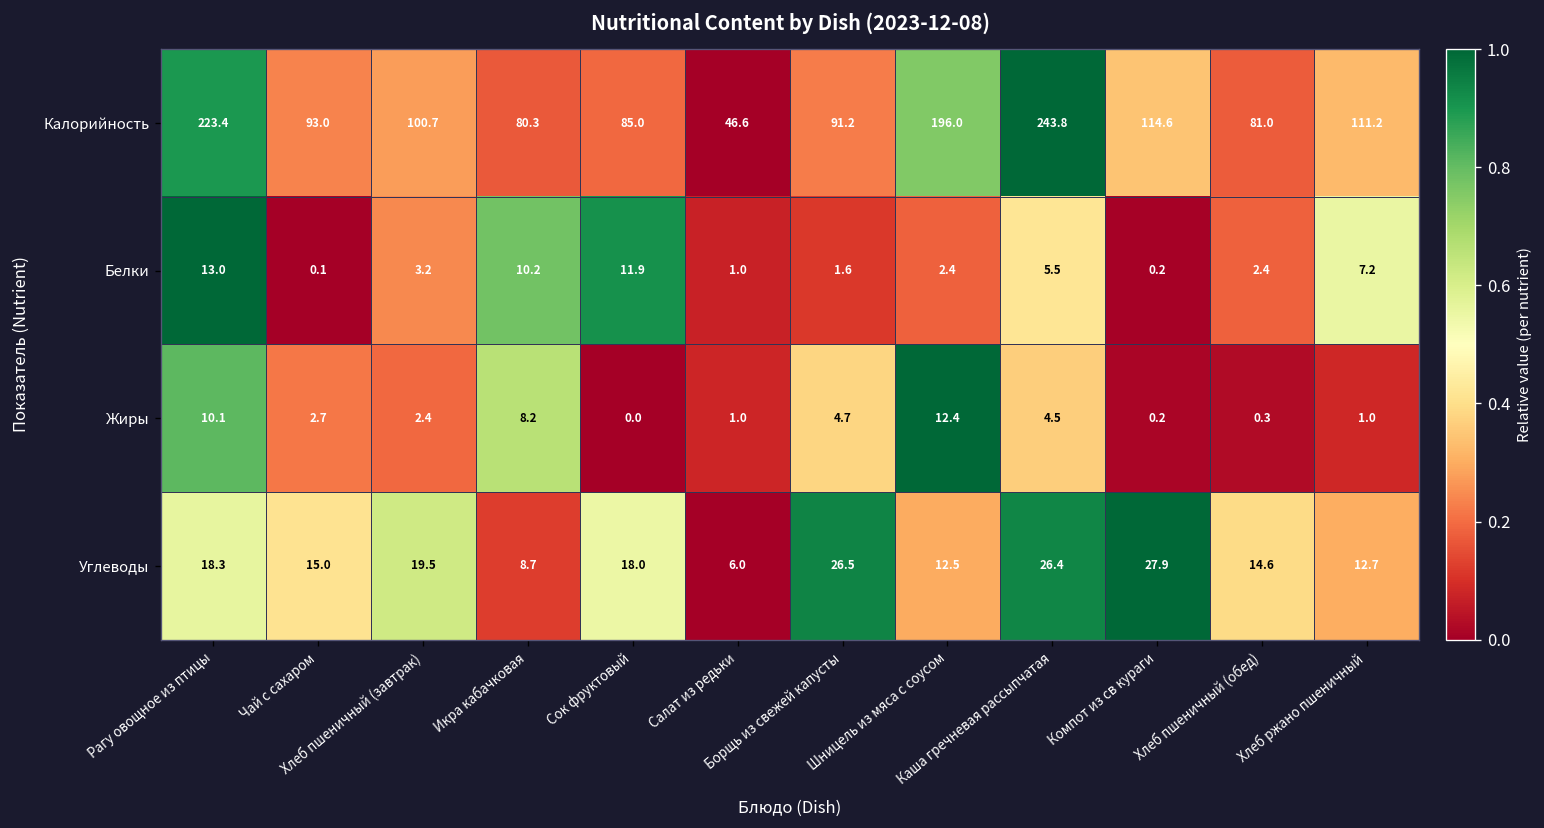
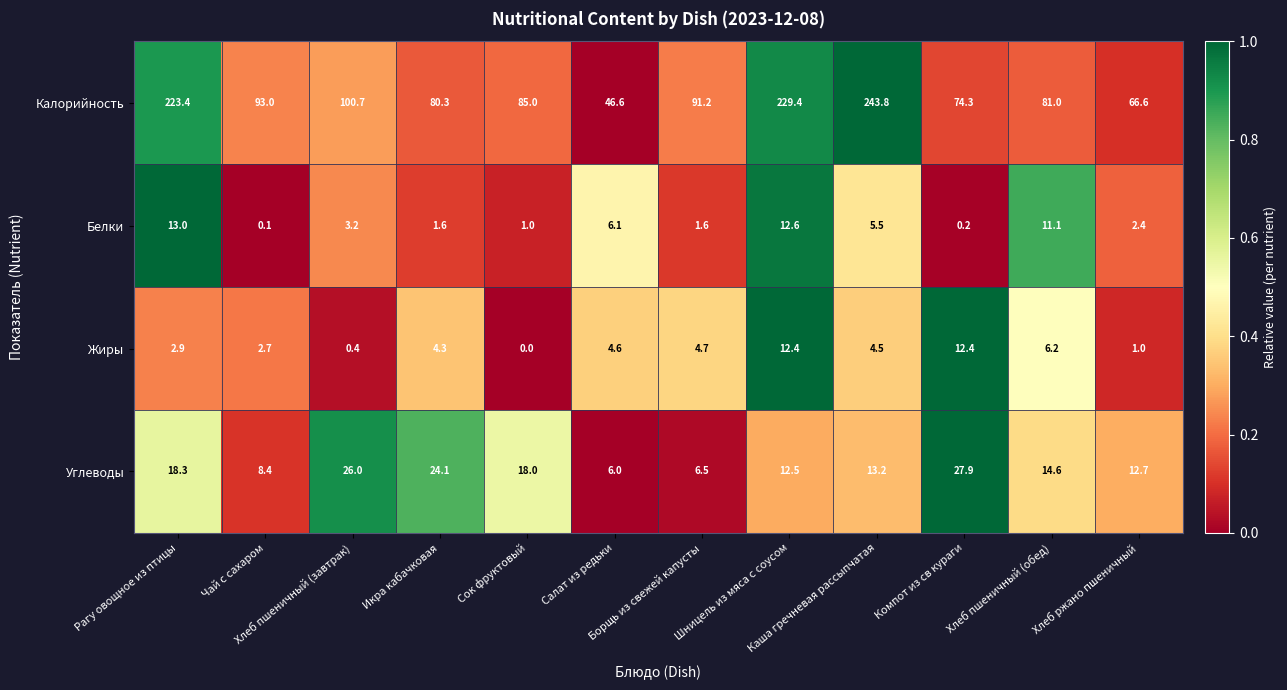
Калорийность, Шницель из мяса с соусом: 196.0 -> 229.4
Калорийность, Компот из св кураги: 114.6 -> 74.3
Калорийность, Хлеб ржано пшеничный: 111.2 -> 66.6
Белки, Икра кабачковая: 10.2 -> 1.6
Белки, Сок фруктовый: 11.9 -> 1.0
Белки, Салат из редьки: 1.0 -> 6.1
Белки, Шницель из мяса с соусом: 2.4 -> 12.6
Белки, Хлеб пшеничный (обед): 2.4 -> 11.1
Белки, Хлеб ржано пшеничный: 7.2 -> 2.4
Жиры, Рагу овощное из птицы: 10.1 -> 2.9
Жиры, Хлеб пшеничный (завтрак): 2.4 -> 0.4
Жиры, Икра кабачковая: 8.2 -> 4.3
Жиры, Салат из редьки: 1.0 -> 4.6
Жиры, Компот из св кураги: 0.2 -> 12.4
Жиры, Хлеб пшеничный (обед): 0.3 -> 6.2
Углеводы, Чай с сахаром: 15.0 -> 8.4
Углеводы, Хлеб пшеничный (завтрак): 19.5 -> 26.0
Углеводы, Икра кабачковая: 8.7 -> 24.1
Углеводы, Борщь из свежей капусты: 26.5 -> 6.5
Углеводы, Каша гречневая рассыпчатая: 26.4 -> 13.2
